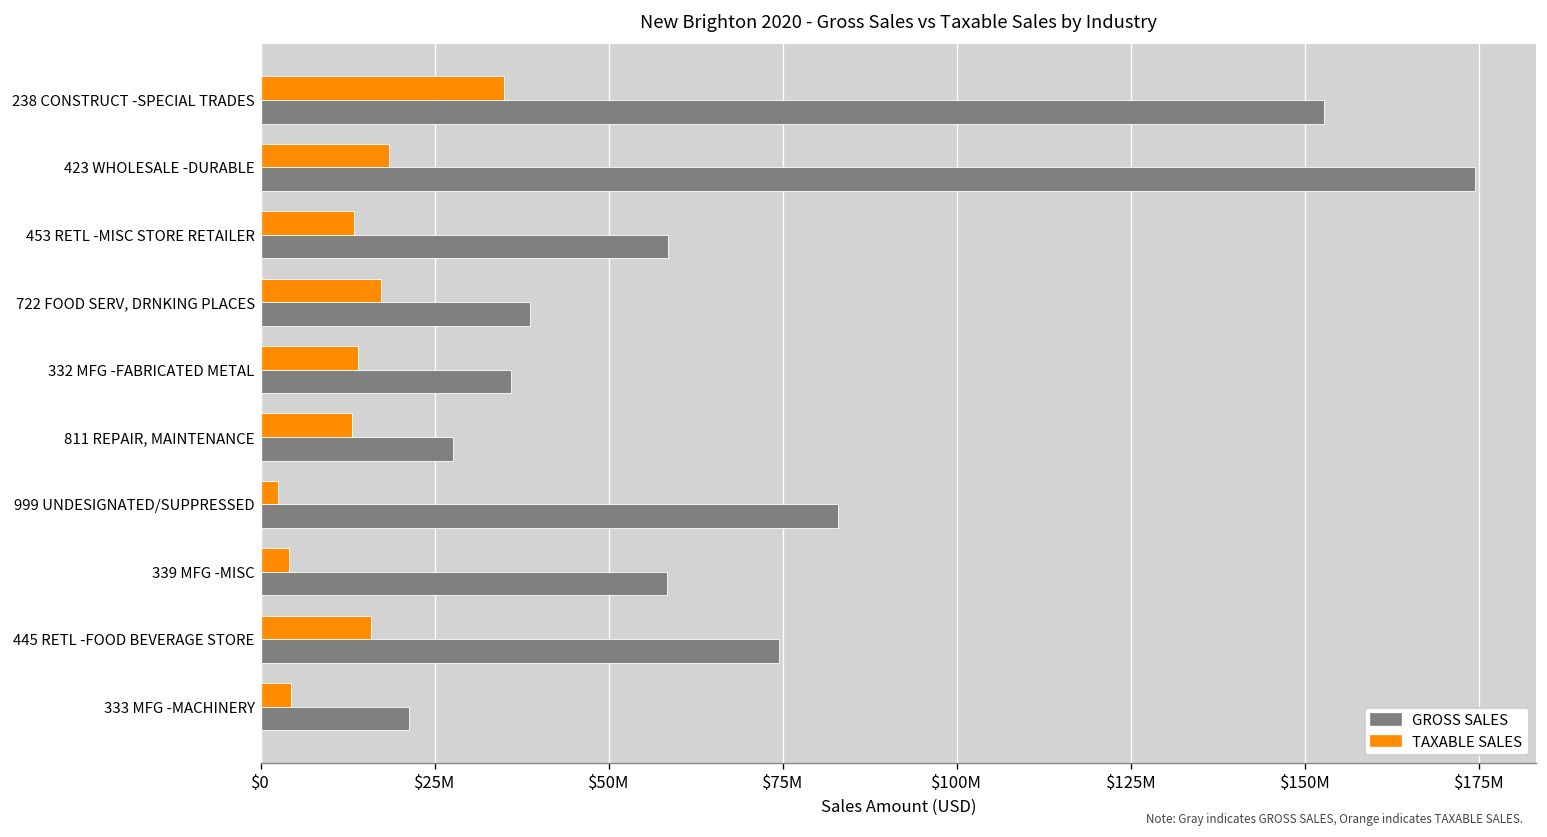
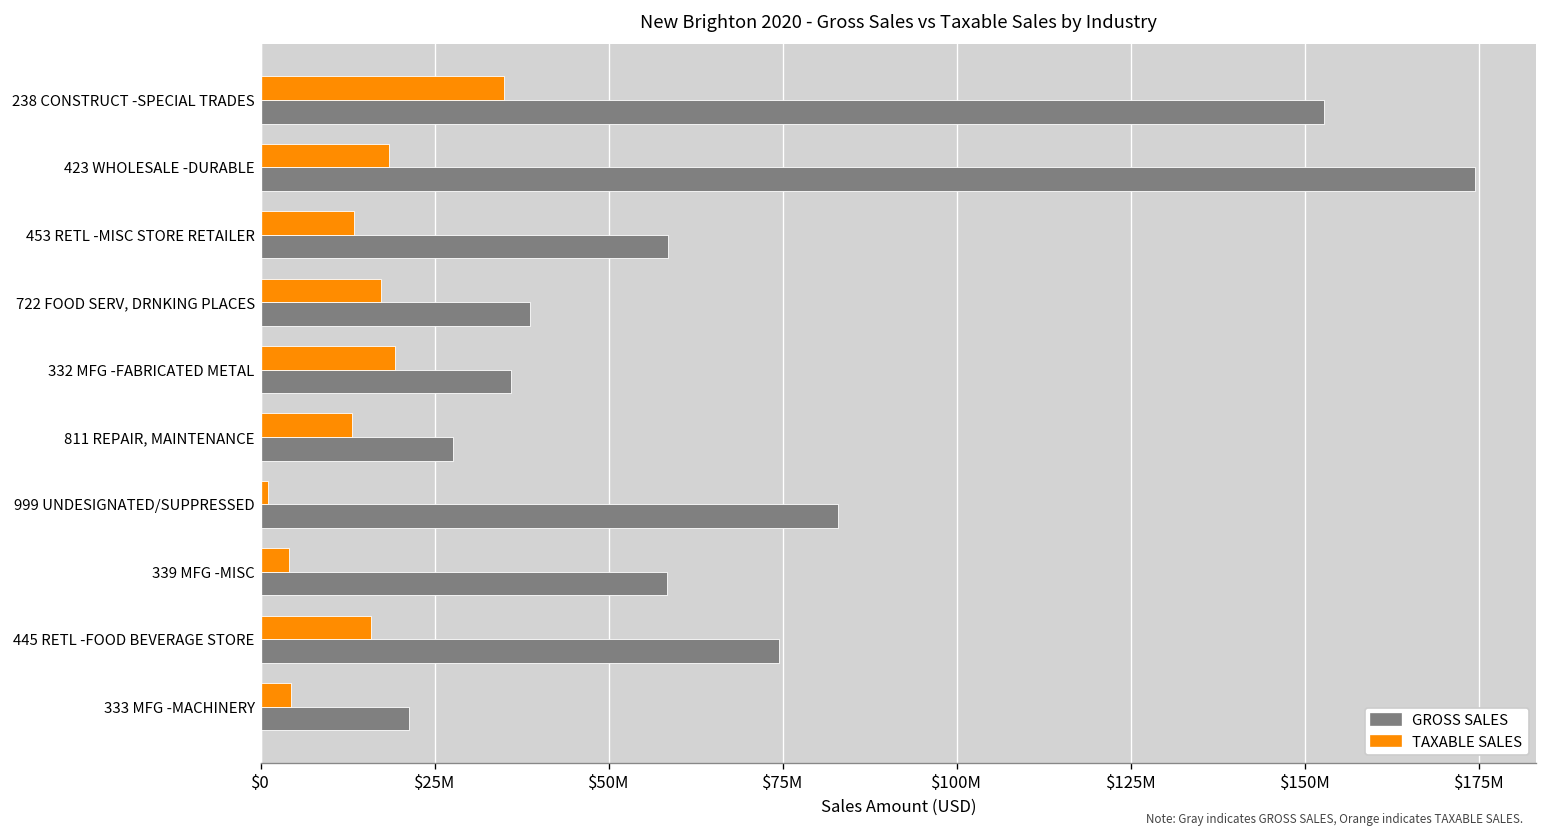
TAXABLE SALES, 332 MFG -FABRICATED METAL: $14000000 -> $19000000
TAXABLE SALES, 999 UNDESIGNATED/SUPPRESSED: $3000000 -> $1000000
